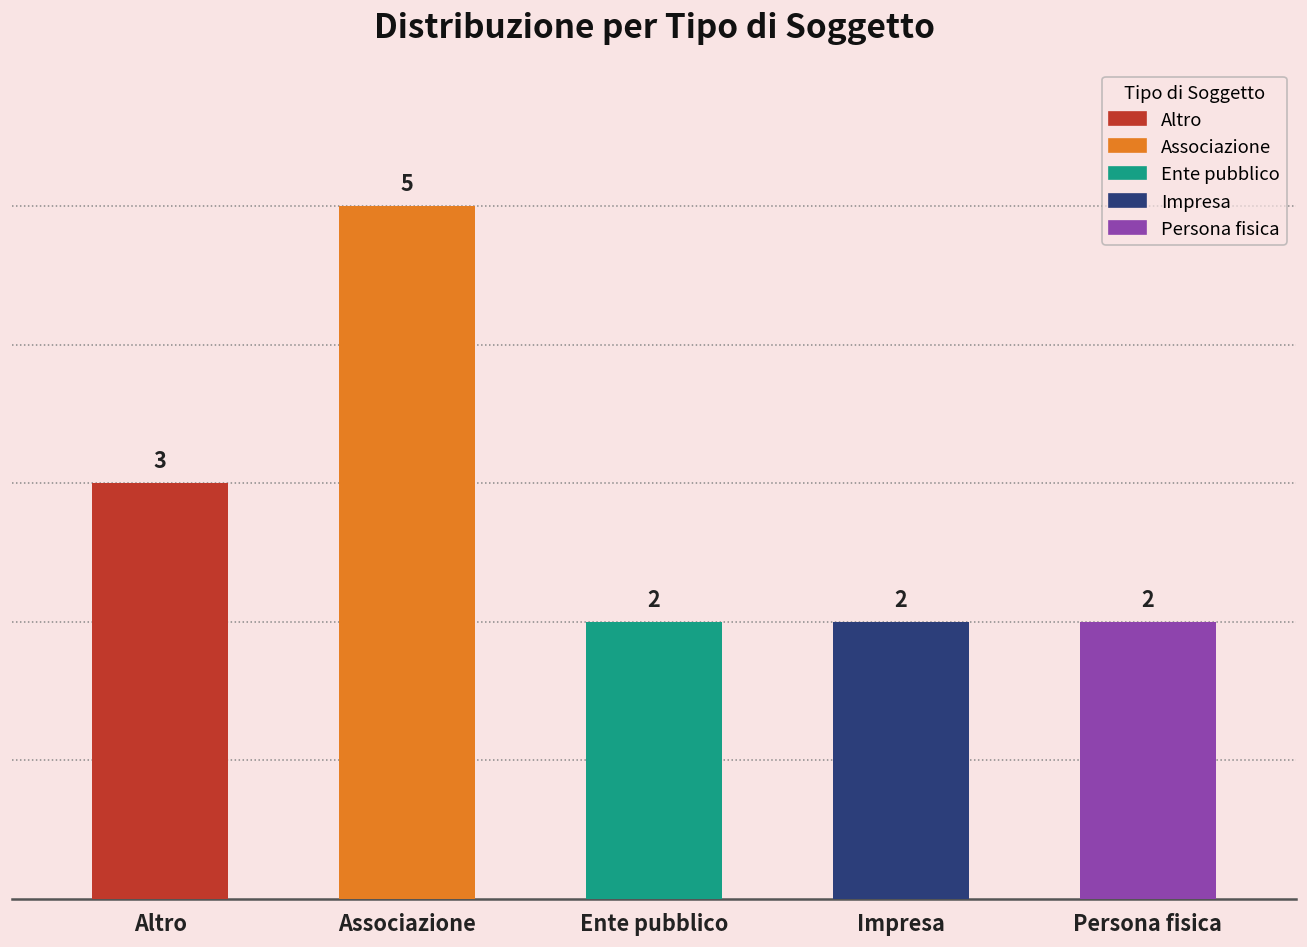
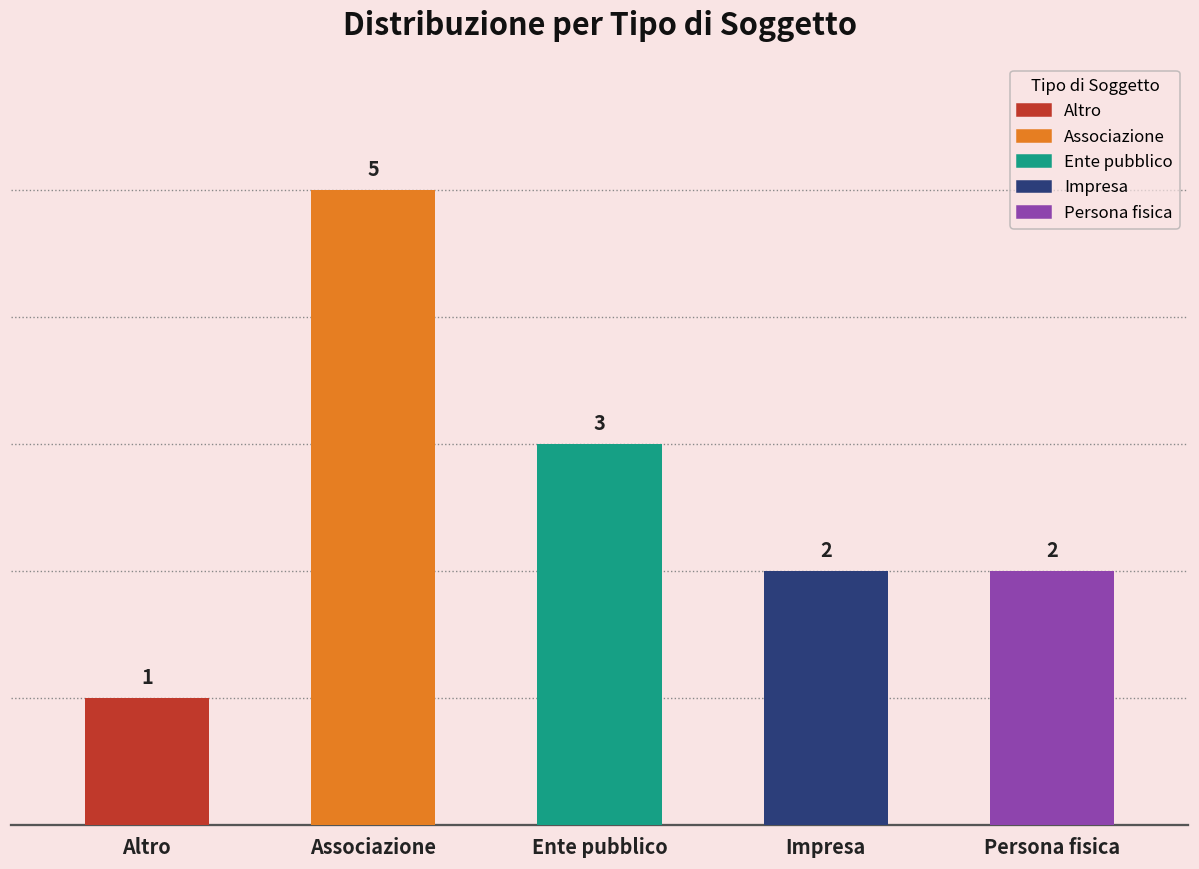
Altro: 3 -> 1
Ente pubblico: 2 -> 3
